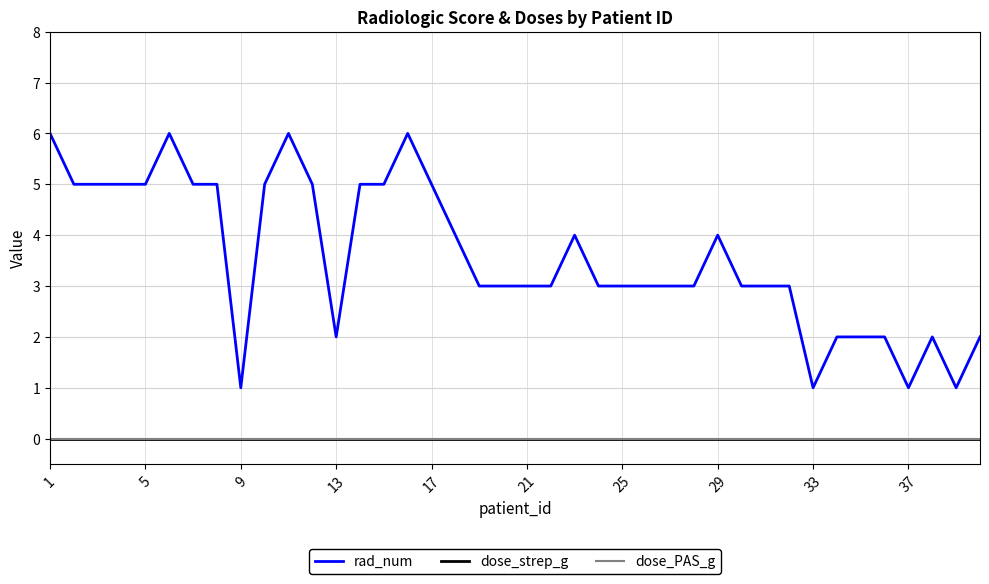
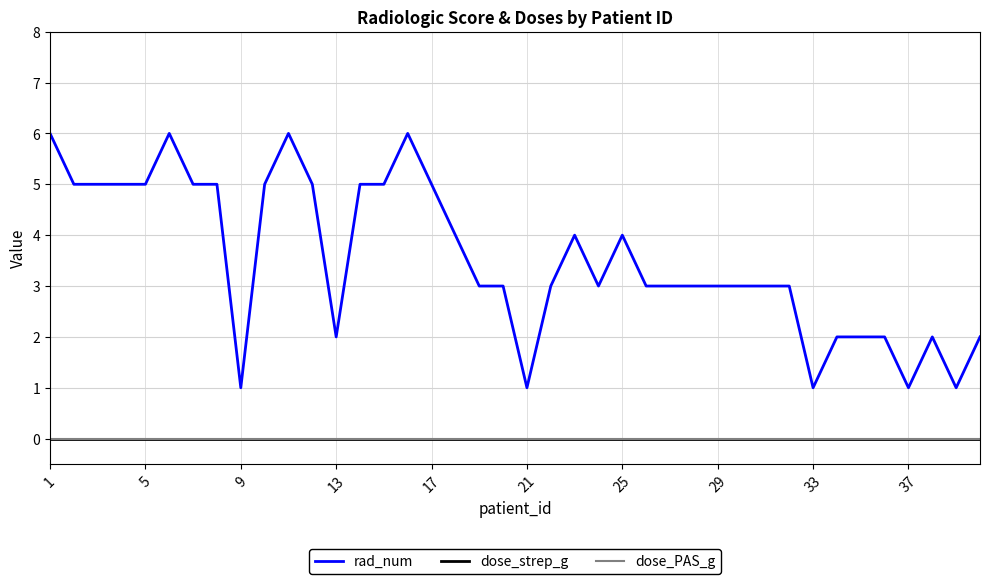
rad_num, 21: 3 -> 1
rad_num, 25: 3 -> 4
rad_num, 29: 4 -> 3
